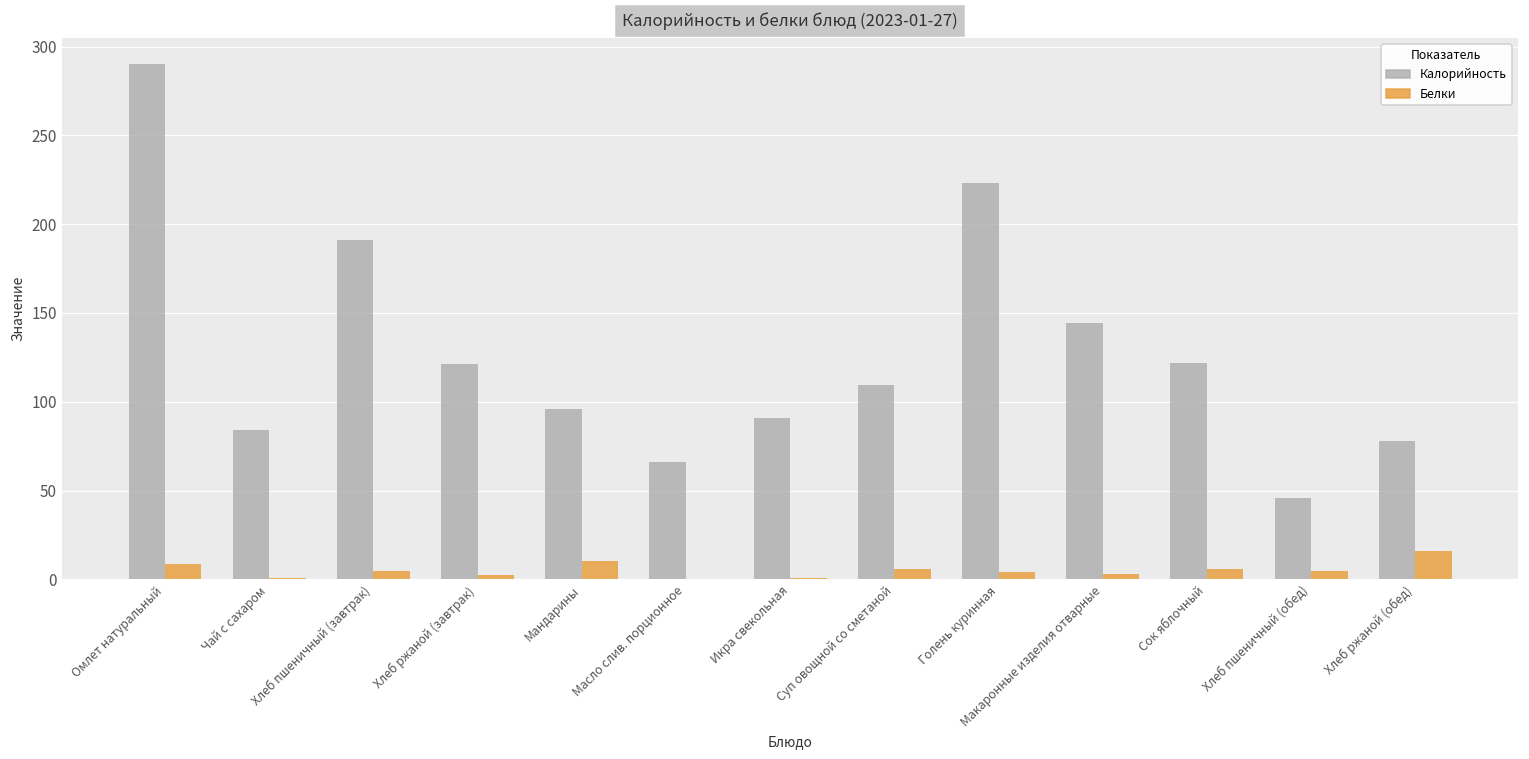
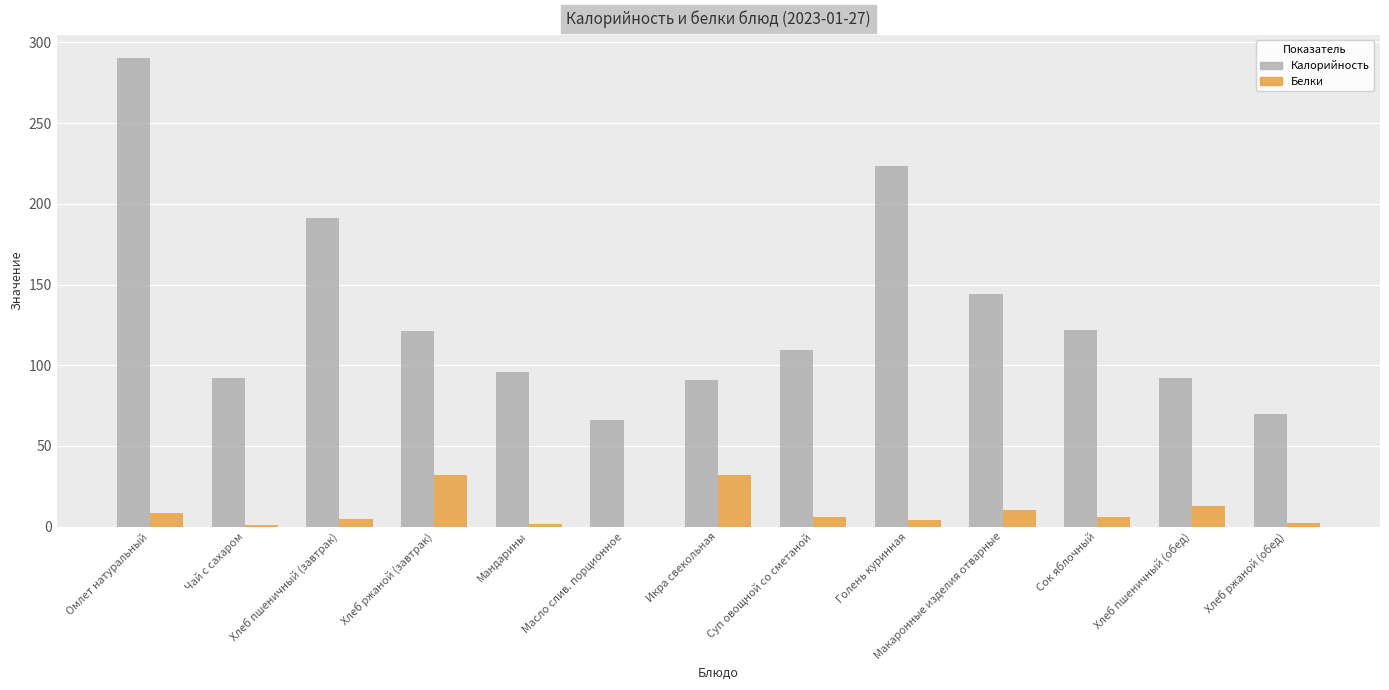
Калорийность, Чай с сахаром: 84 -> 92
Белки, Хлеб ржаной (завтрак): 3 -> 32
Белки, Мандарины: 10 -> 2
Белки, Икра свекольная: 1 -> 32
Белки, Макаронные изделия отварные: 3 -> 11
Калорийность, Хлеб пшеничный (обед): 46 -> 92
Белки, Хлеб пшеничный (обед): 4 -> 13
Калорийность, Хлеб ржаной (обед): 78 -> 70
Белки, Хлеб ржаной (обед): 16 -> 3
